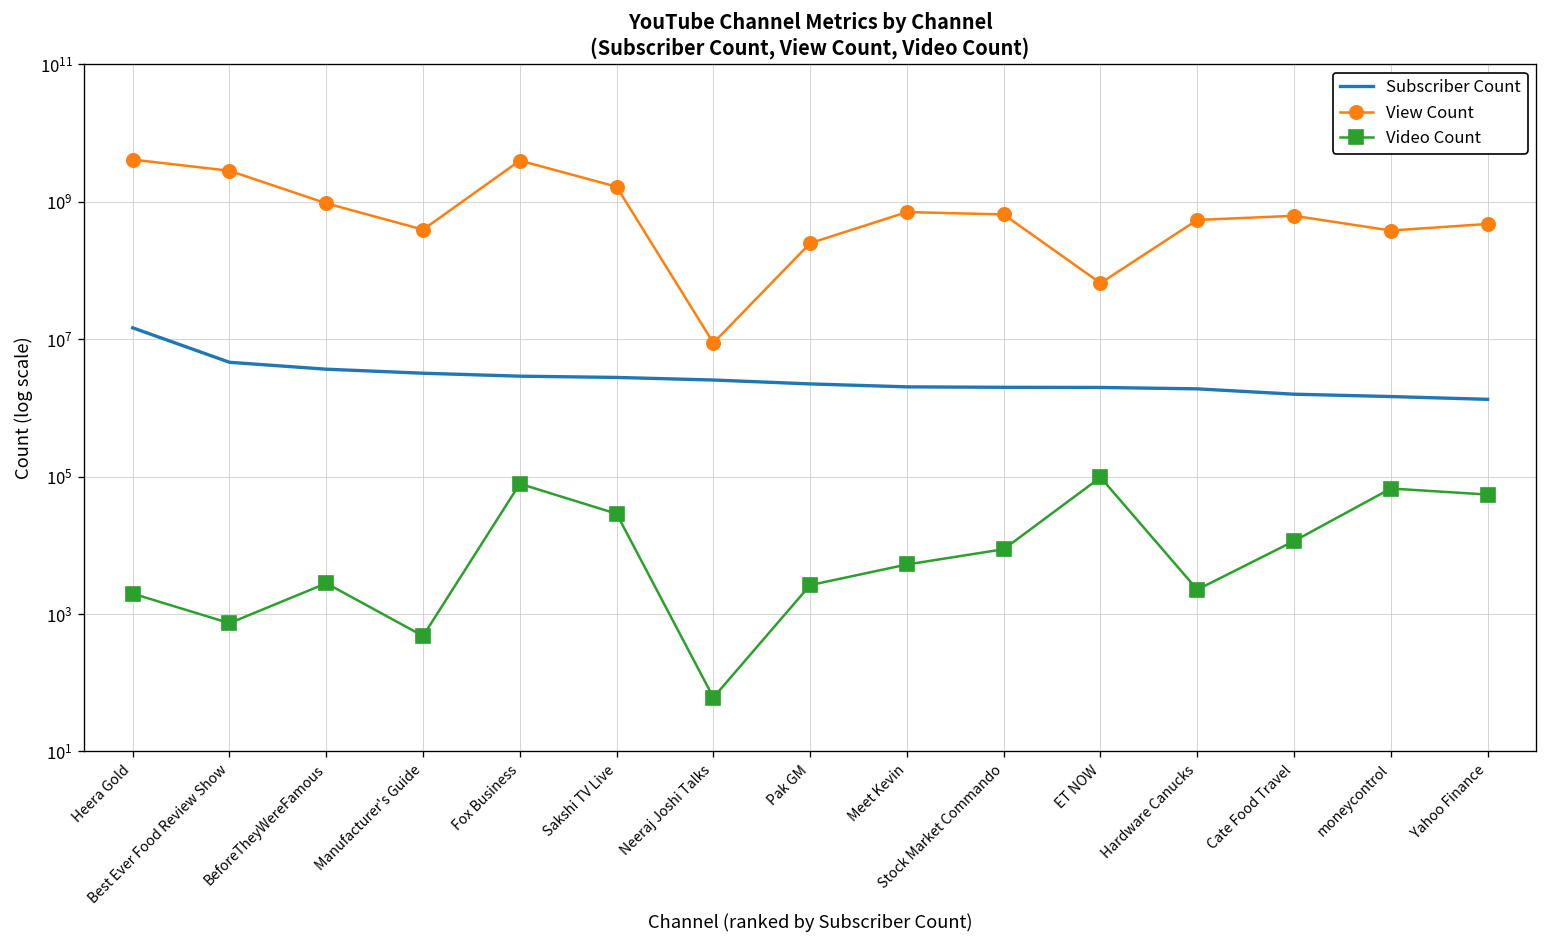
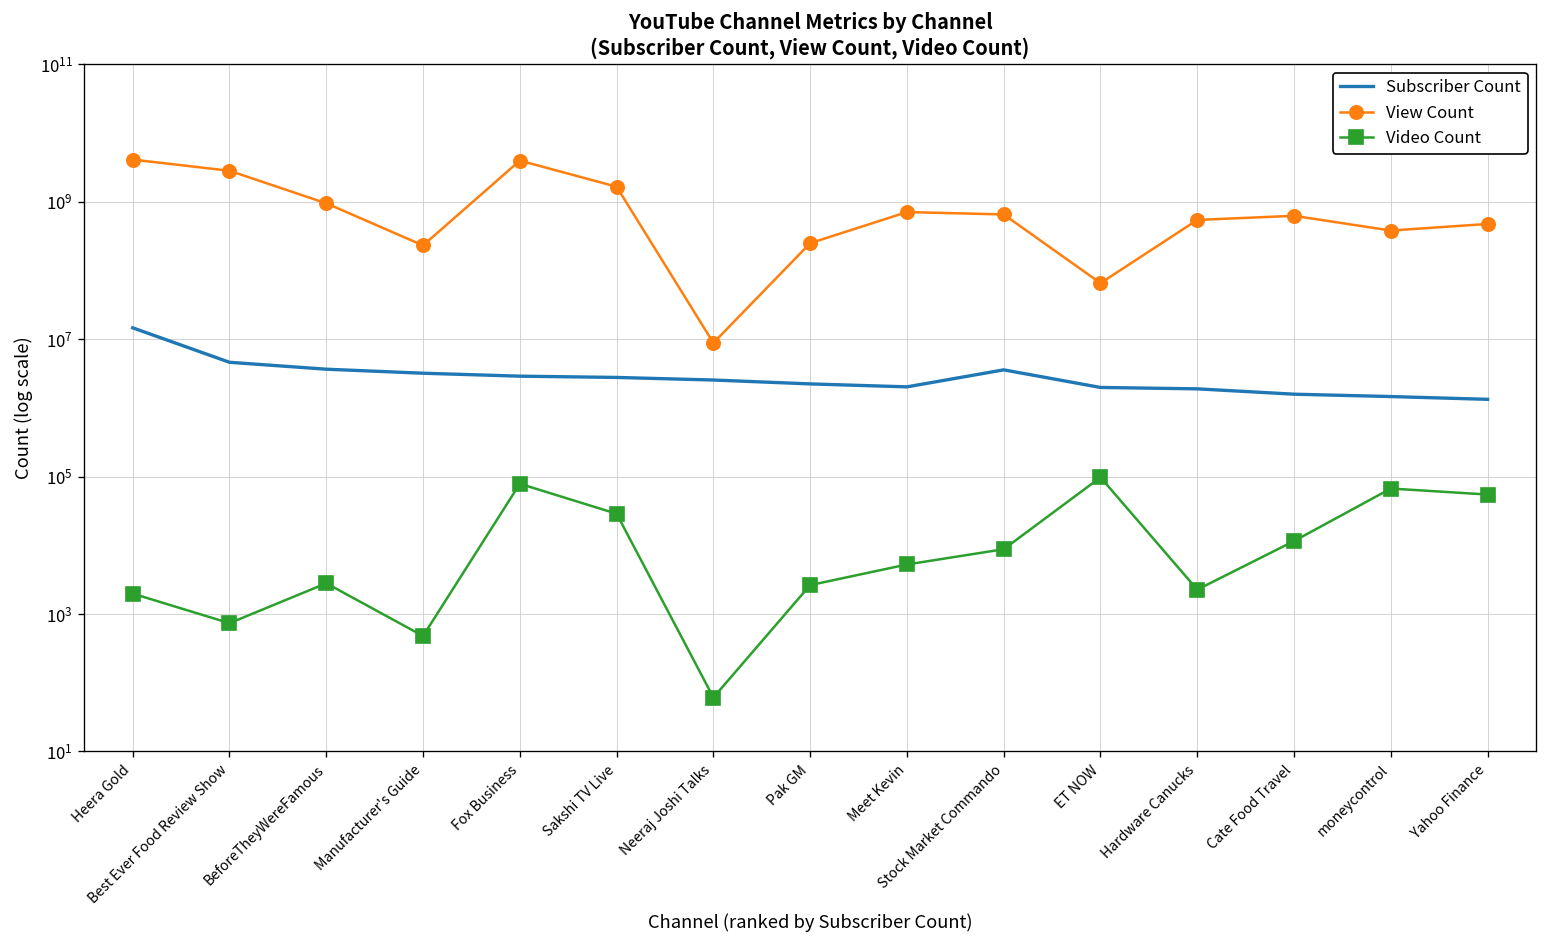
View Count, Manufacturer's Guide: 400000000 -> 230000000
Subscriber Count, Stock Market Commando: 2000000 -> 4000000
